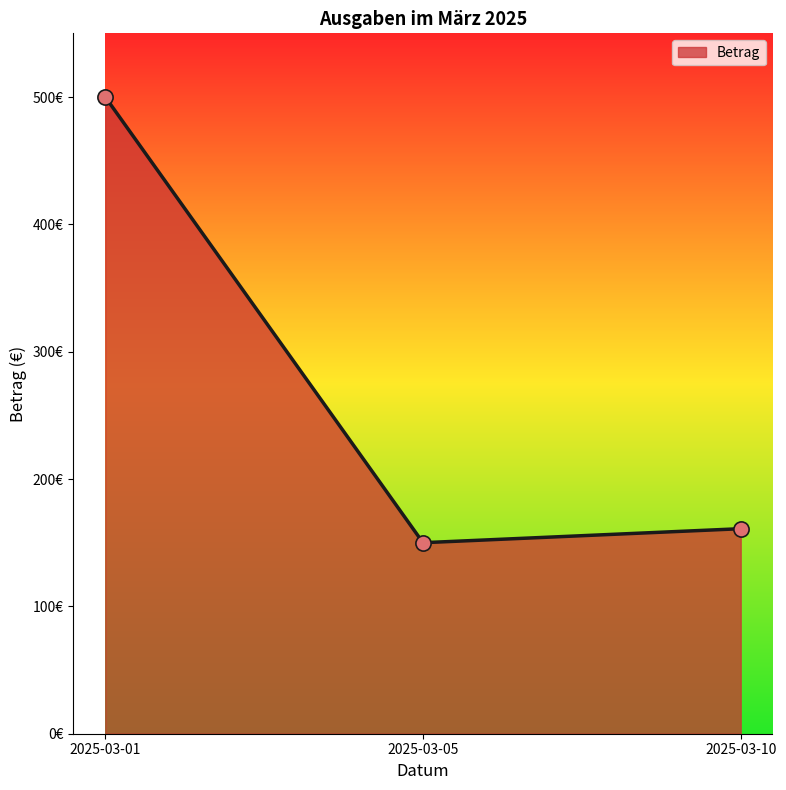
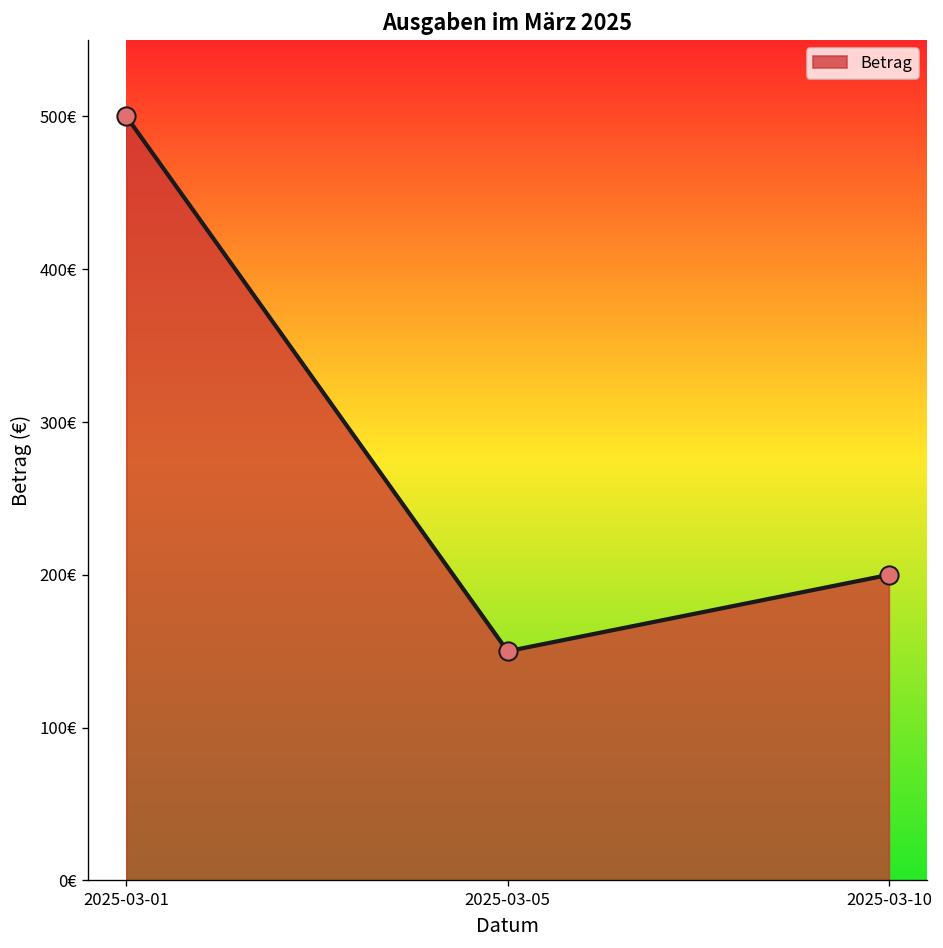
2025-03-10: 161€ -> 200€
